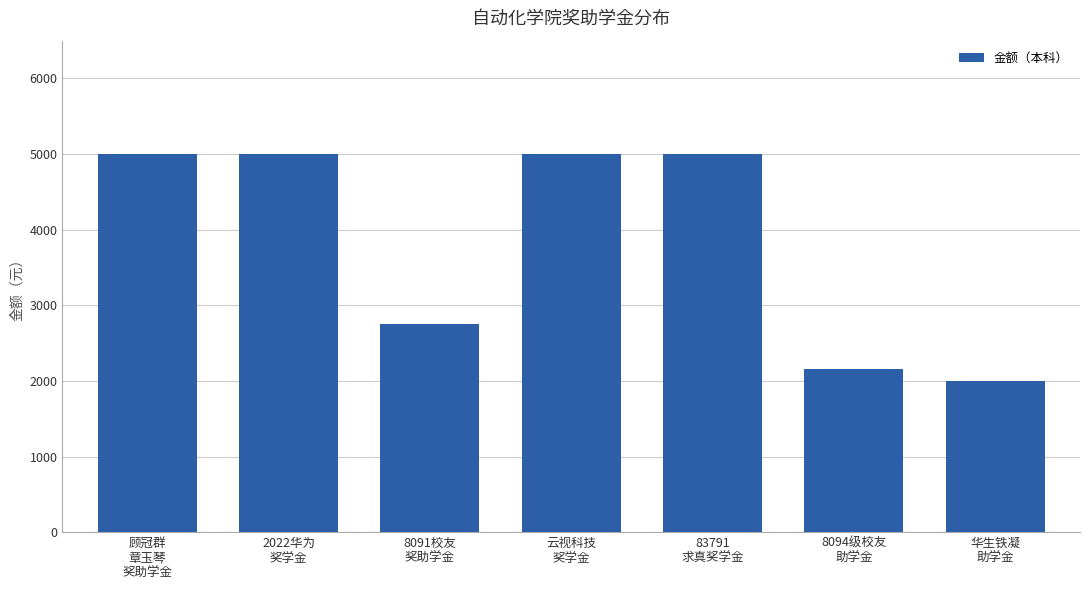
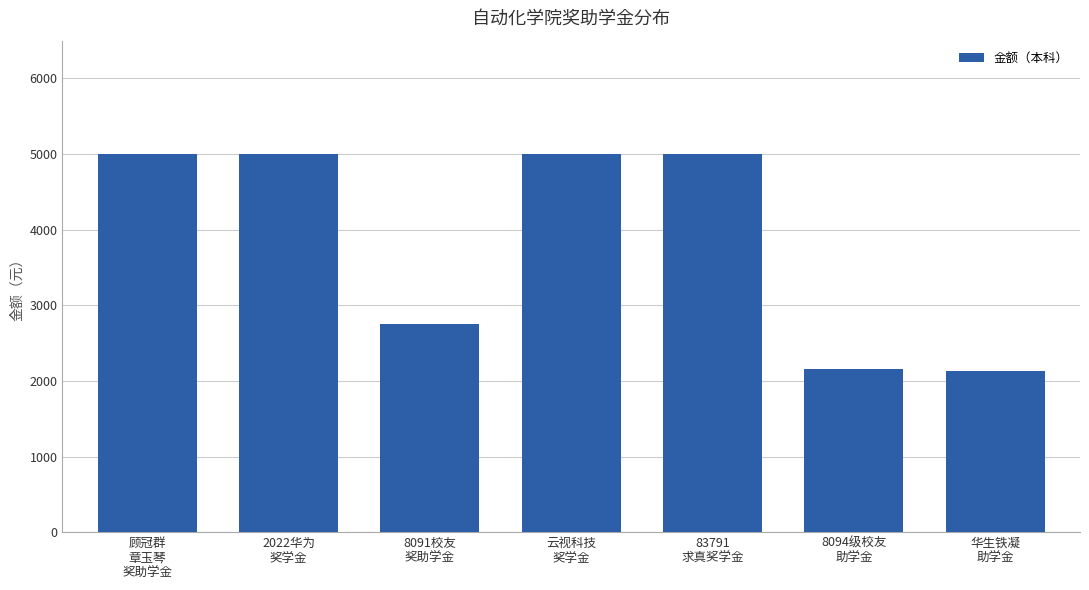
华生铁凝 助学金: 2000 -> 2100
